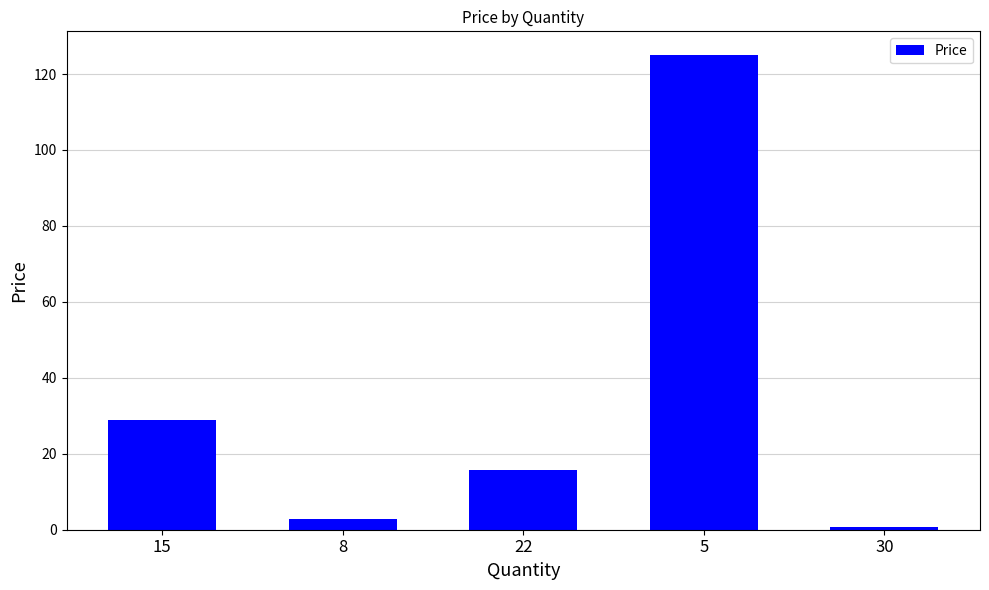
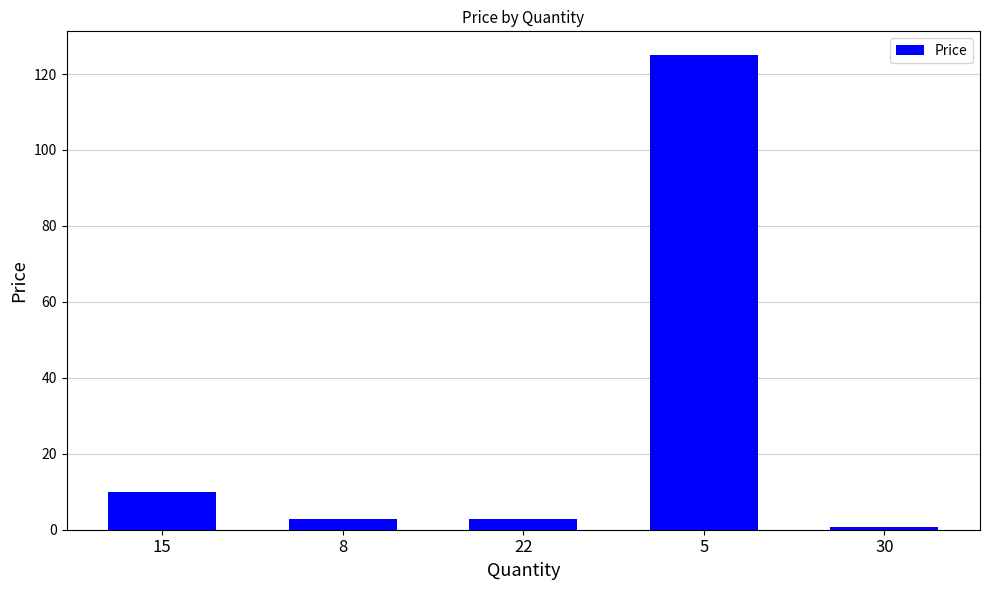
15: 29 -> 10
22: 16 -> 3
